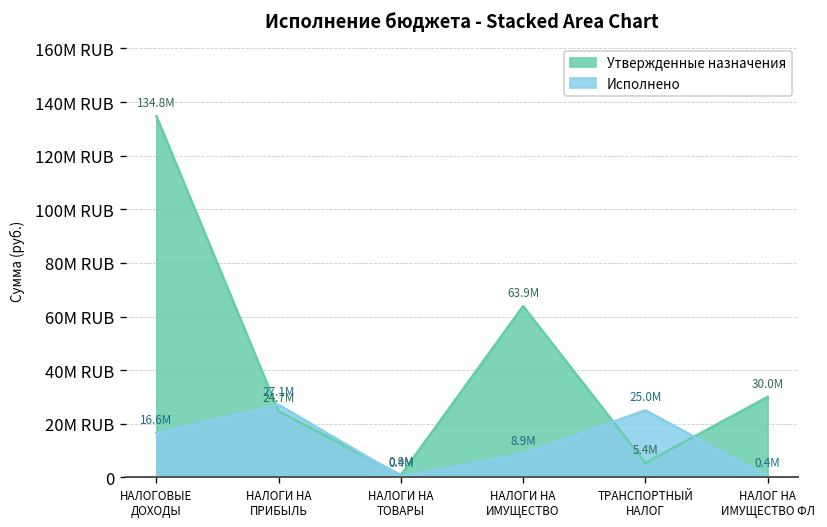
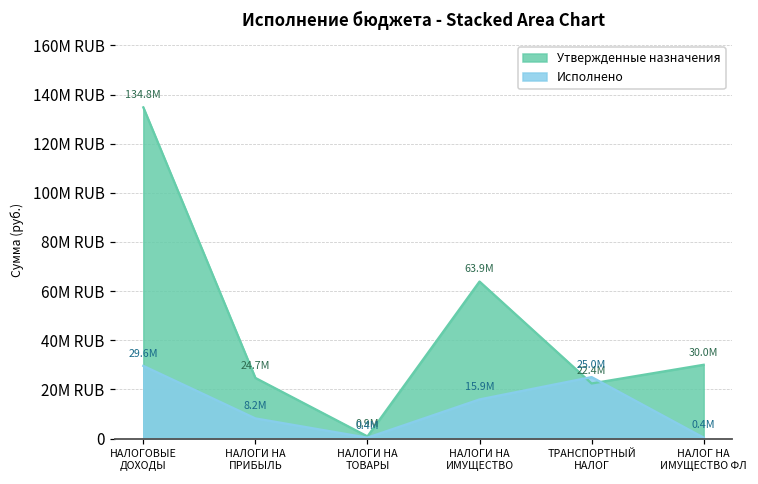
Исполнено, НАЛОГОВЫЕ ДОХОДЫ: 16.6M -> 29.6M
Исполнено, НАЛОГИ НА ПРИБЫЛЬ: 27.1M -> 8.2M
Исполнено, НАЛОГИ НА ИМУЩЕСТВО: 8.9M -> 15.9M
Утвержденные назначения, ТРАНСПОРТНЫЙ НАЛОГ: 5.4M -> 22.4M
